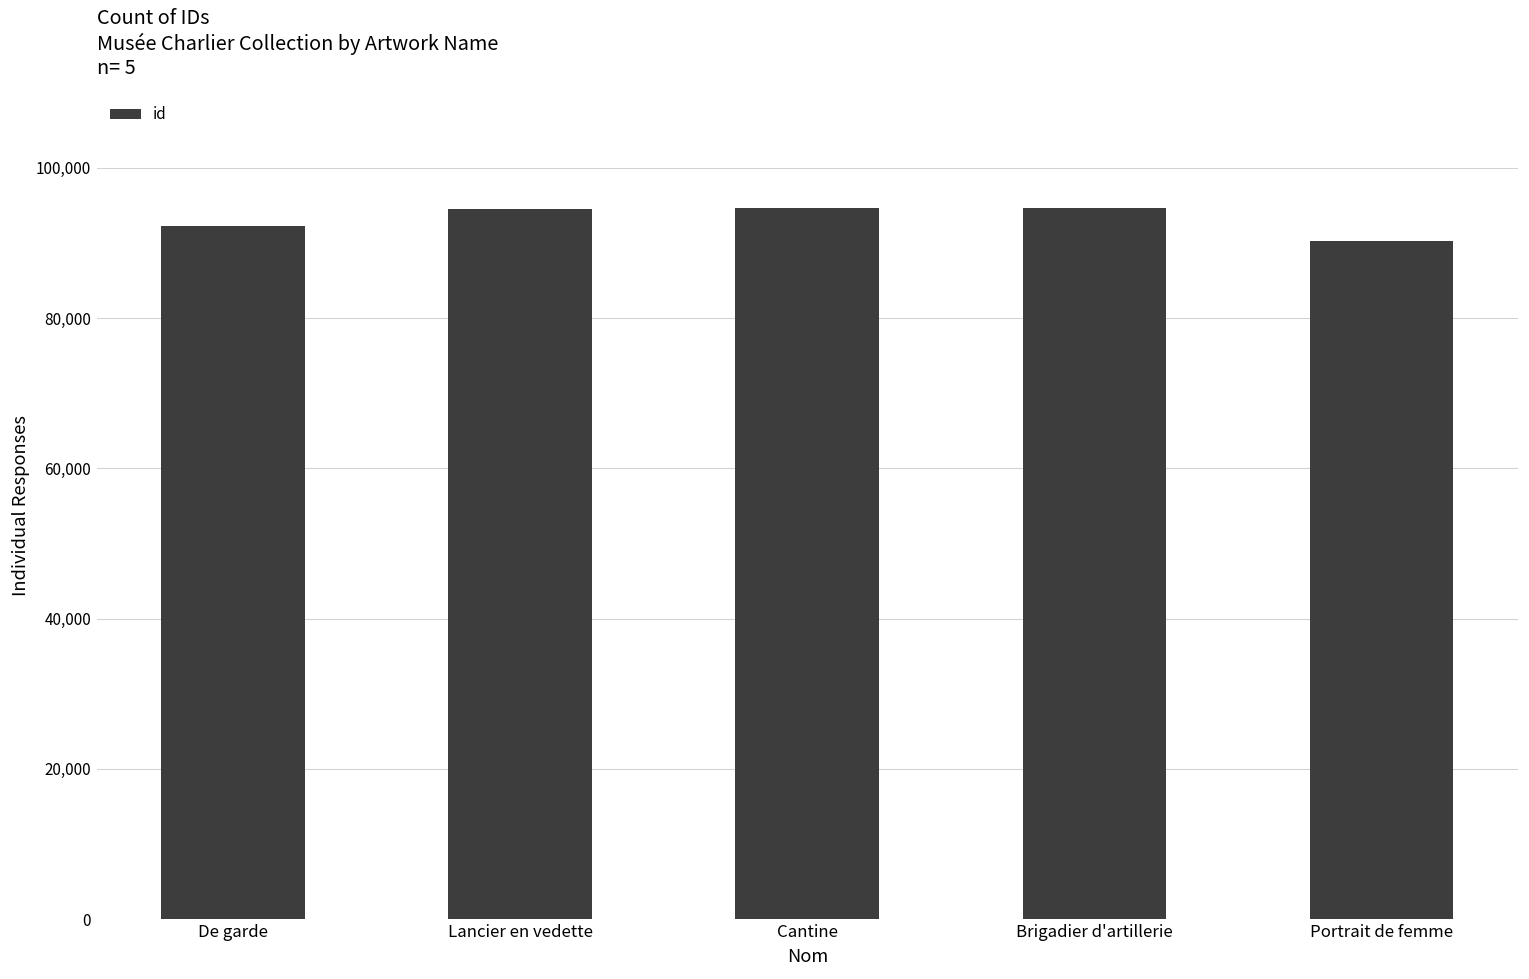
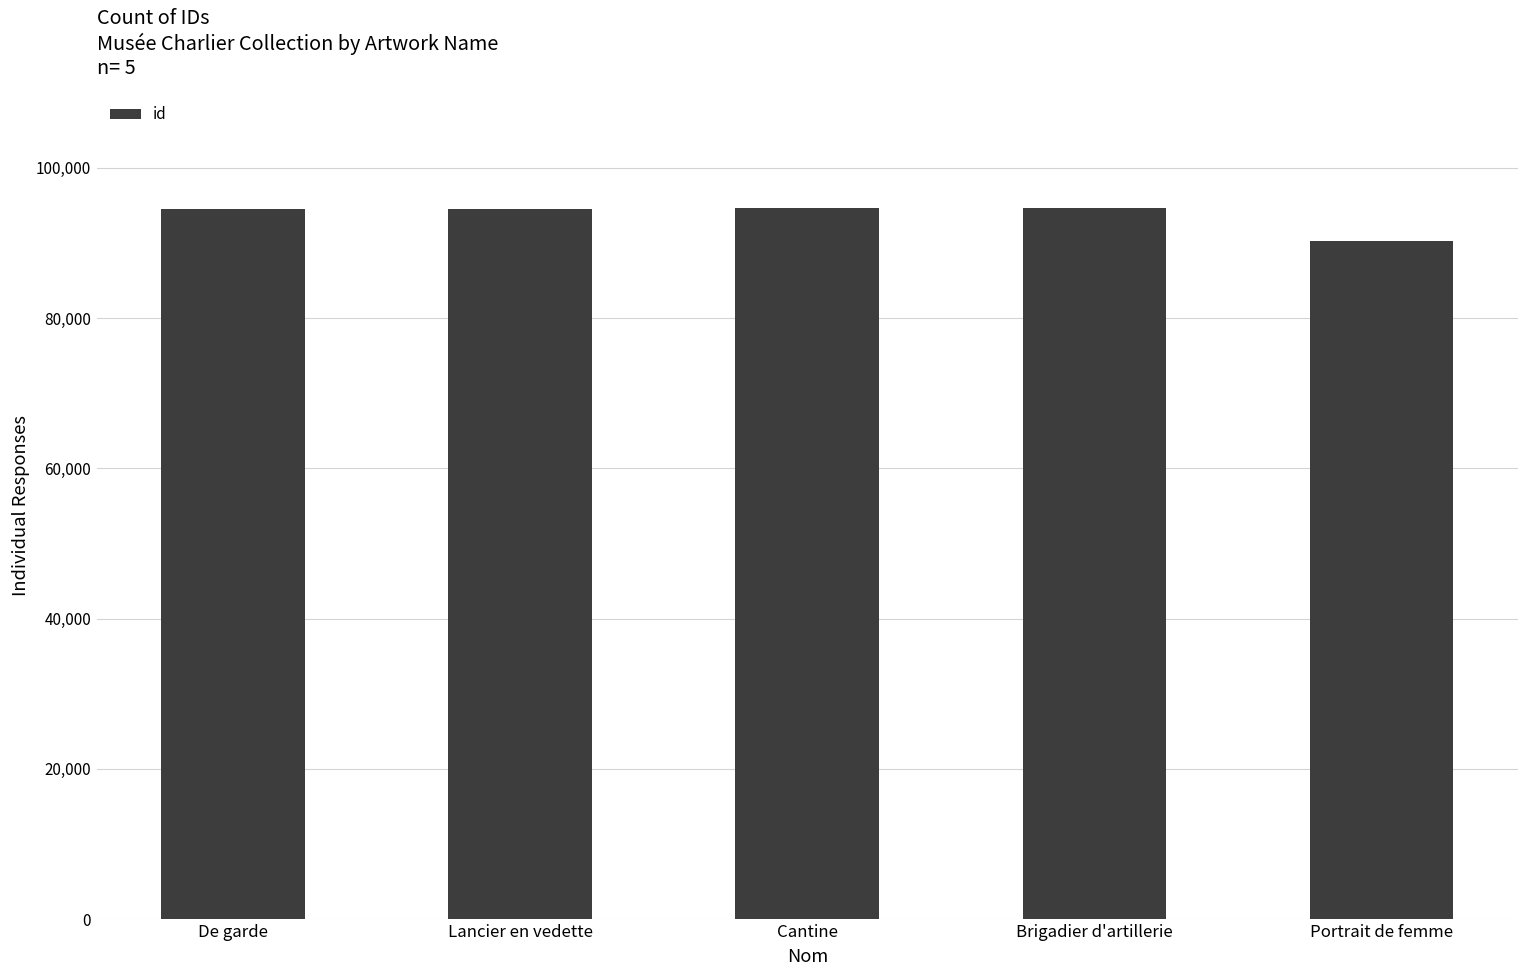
De garde: 92,000 -> 95,000
